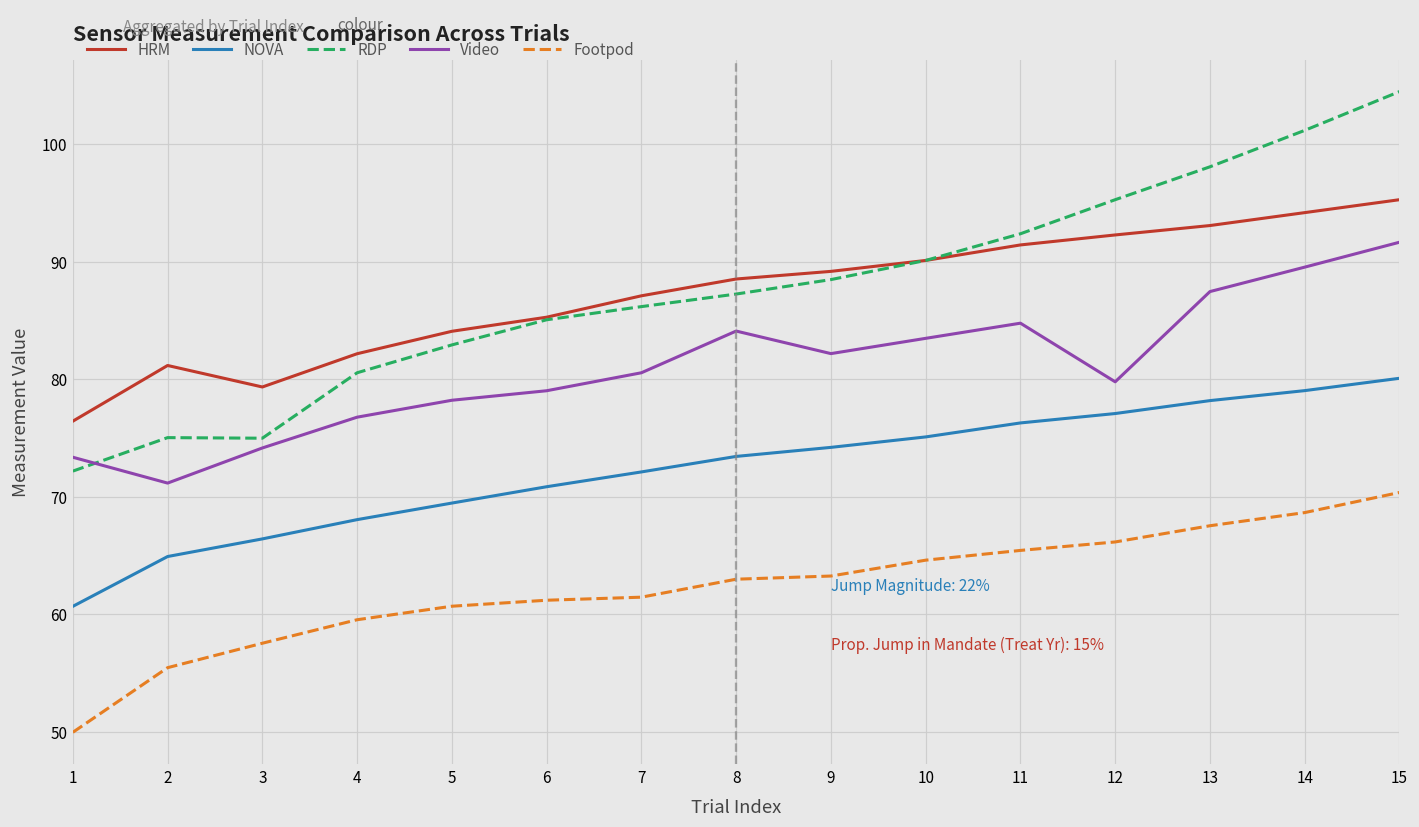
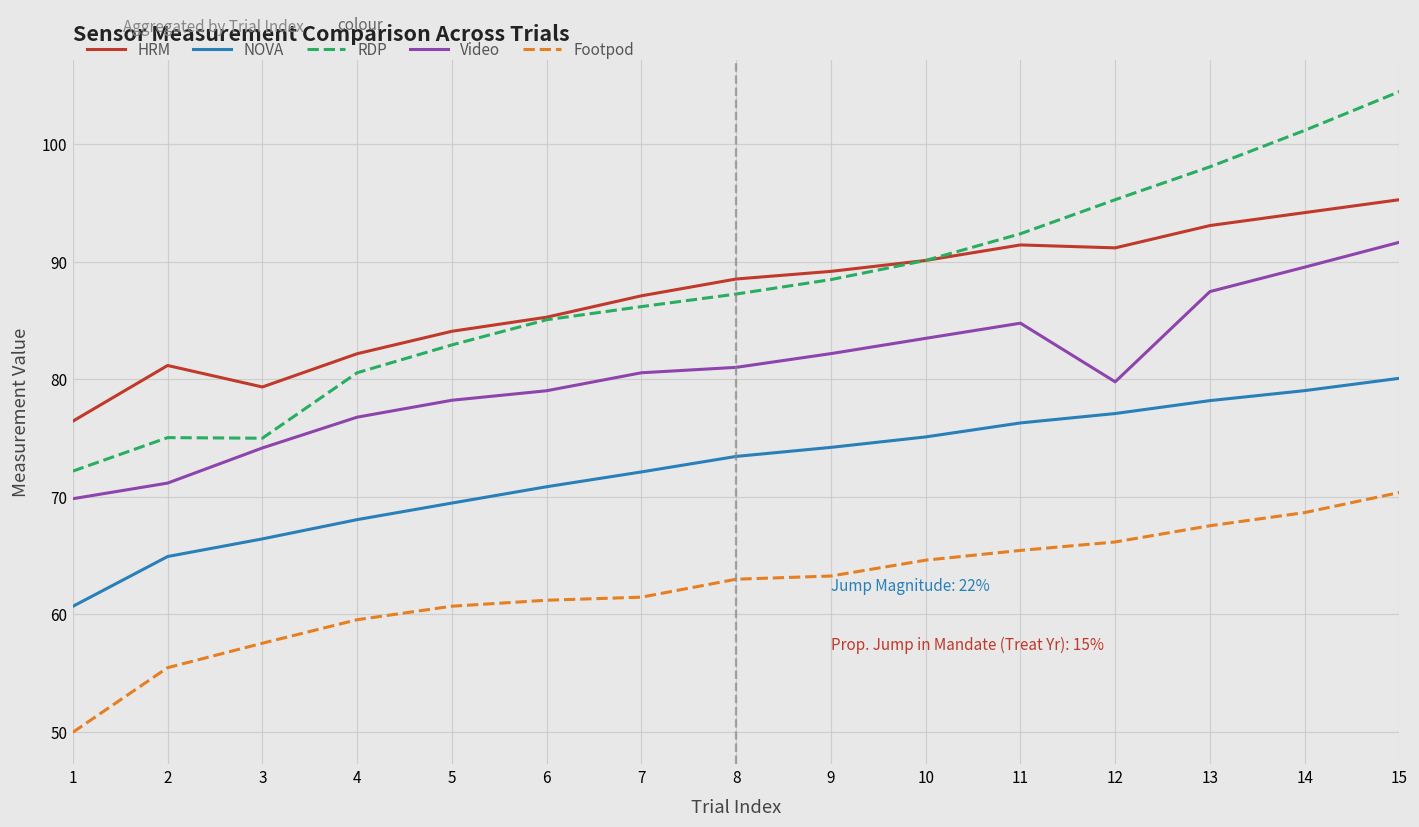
Video, 1: 73.4 -> 69.9
Video, 8: 84.1 -> 81.0
HRM, 12: 92.3 -> 91.2
